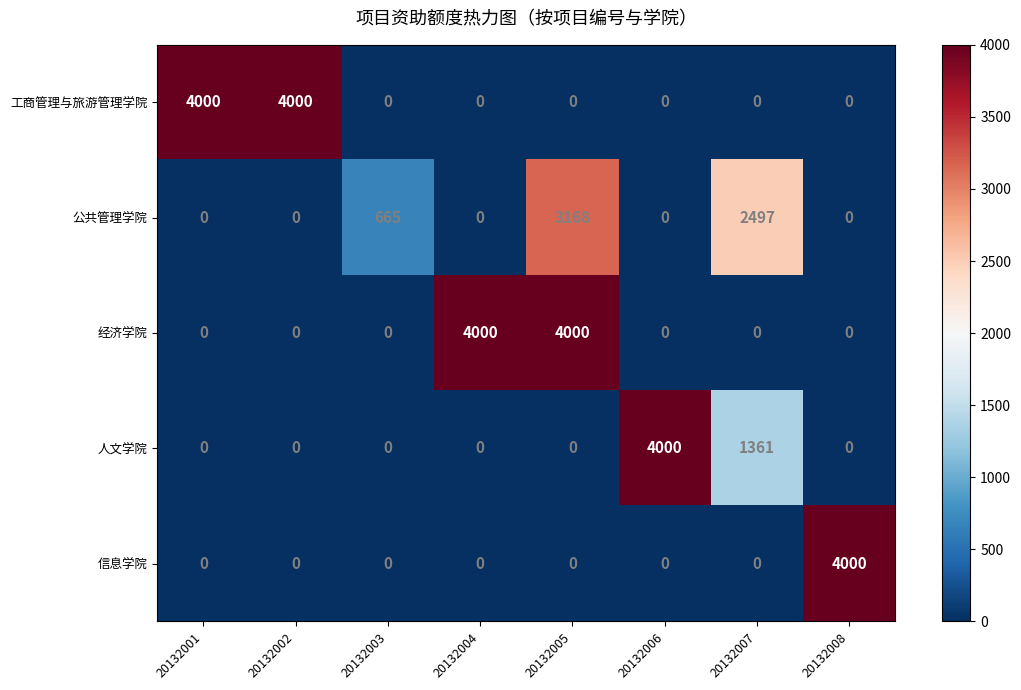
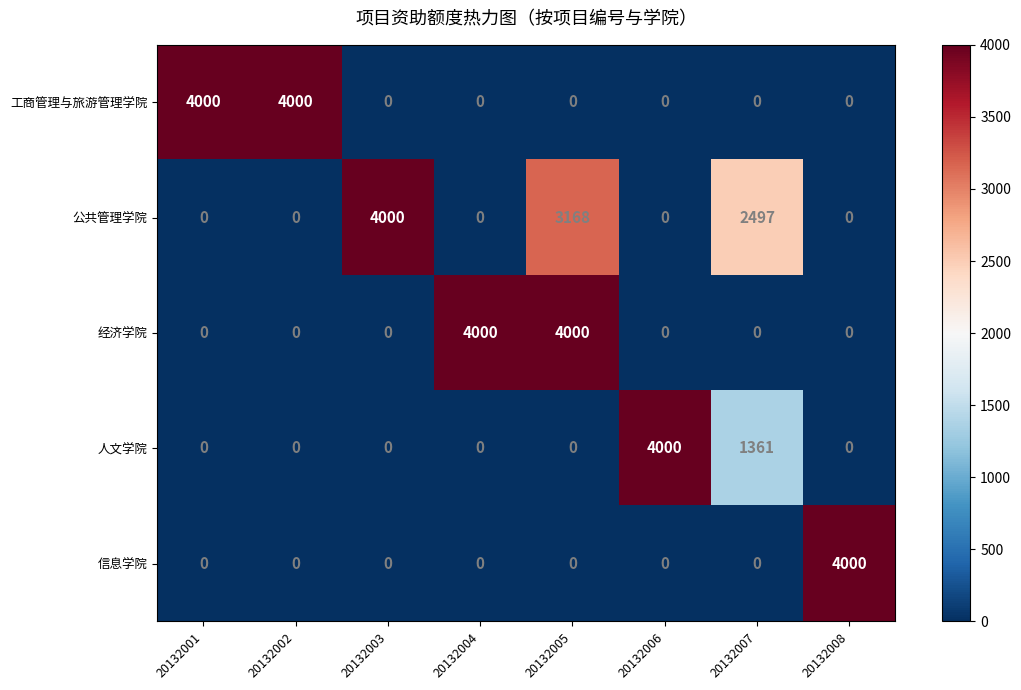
公共管理学院, 20132003: 665 -> 4000
